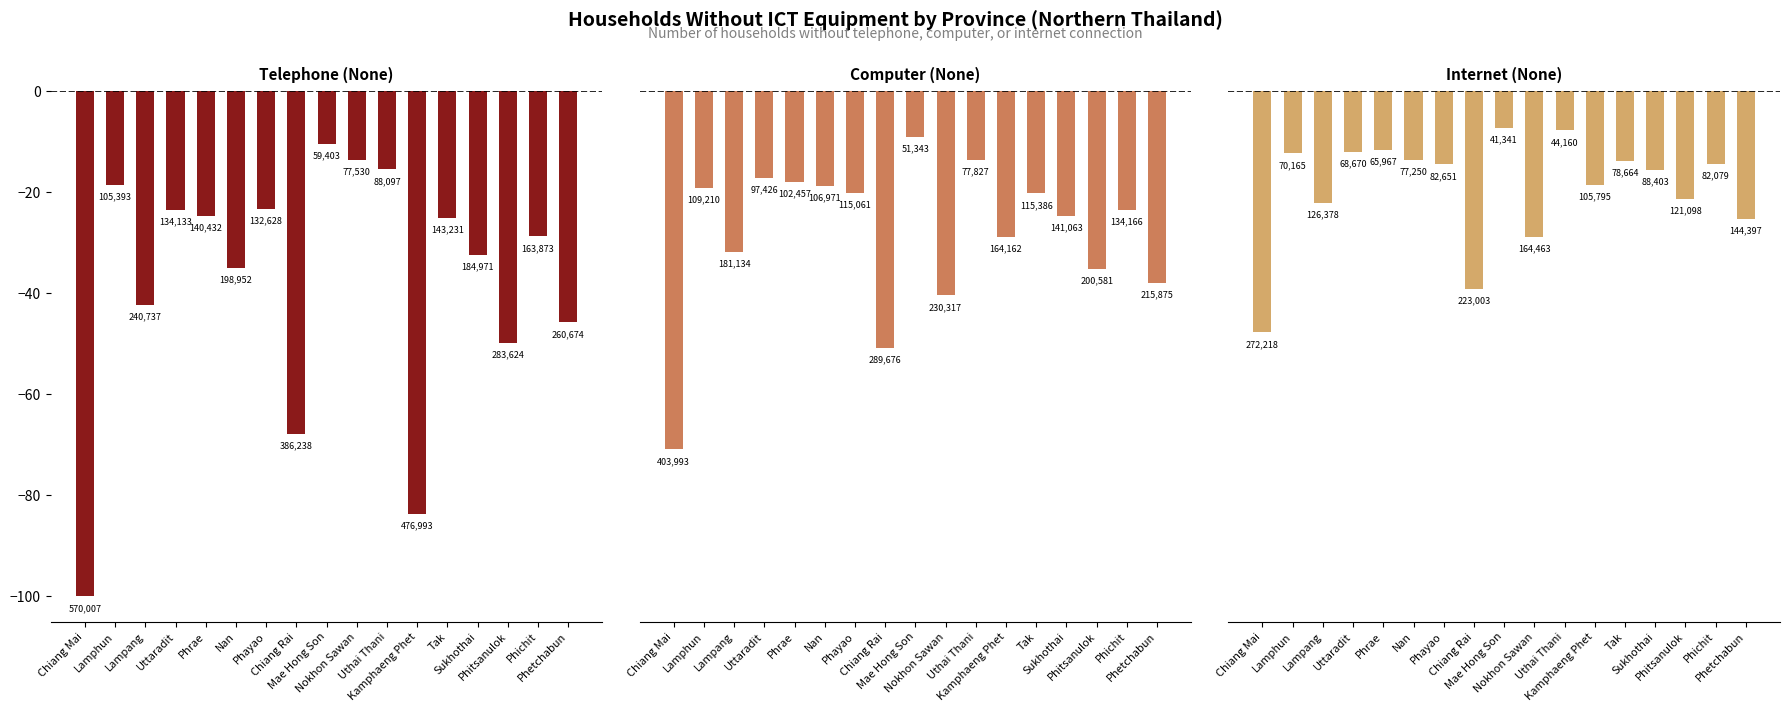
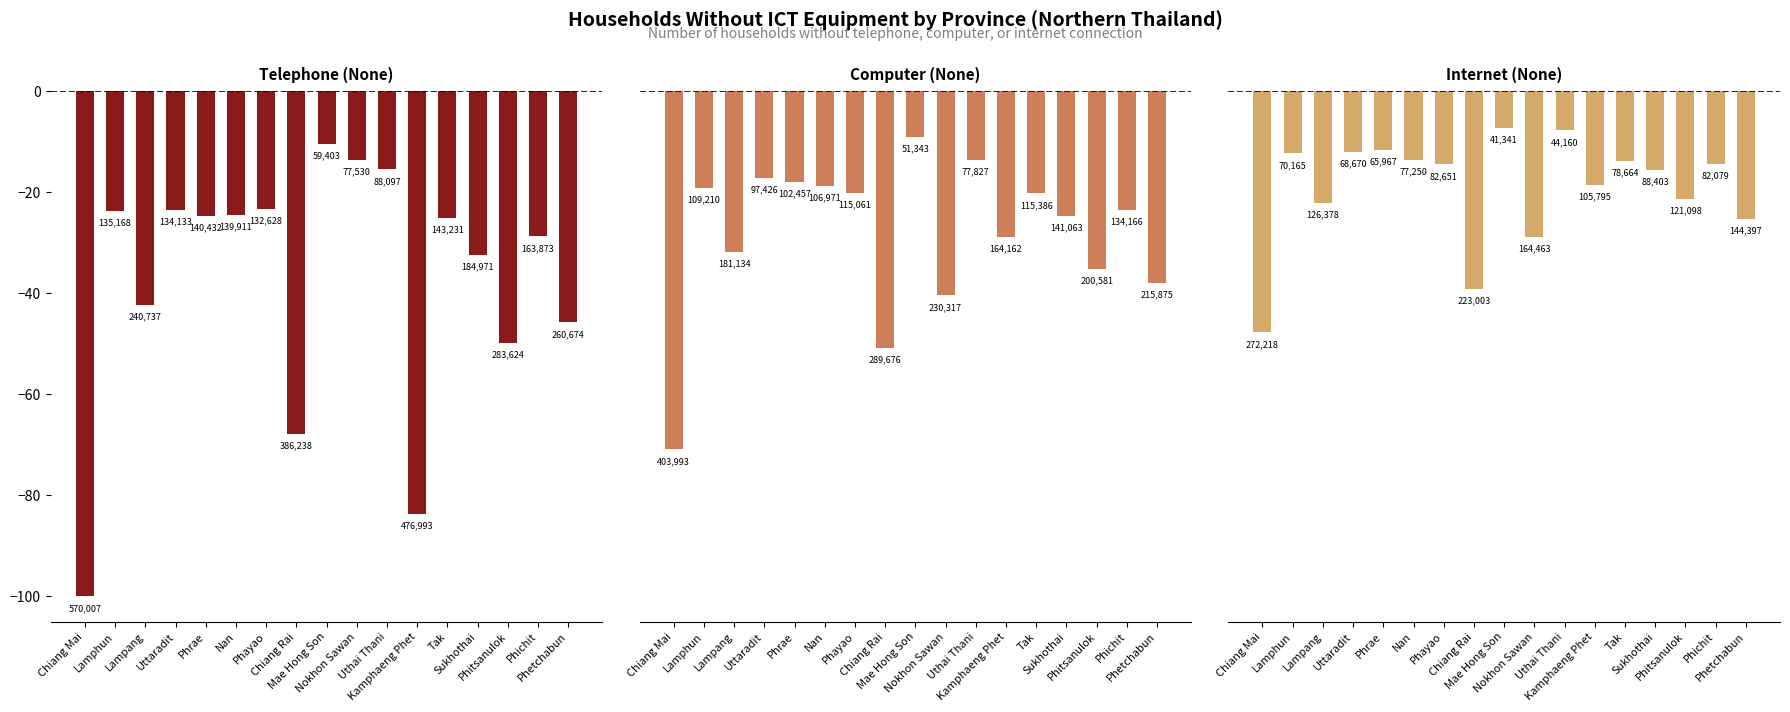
Telephone (None), Lamphun: 105,393 -> 135,168
Telephone (None), Nan: 198,952 -> 139,911
